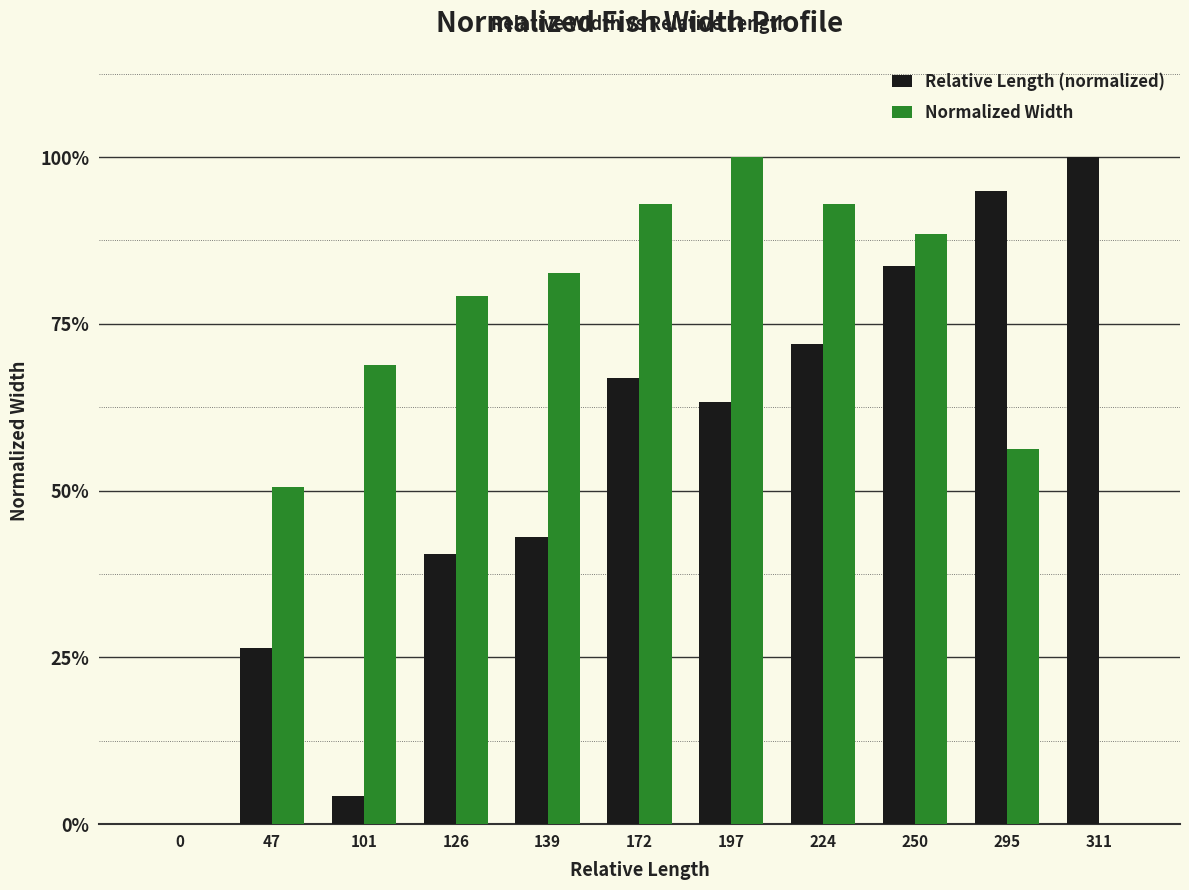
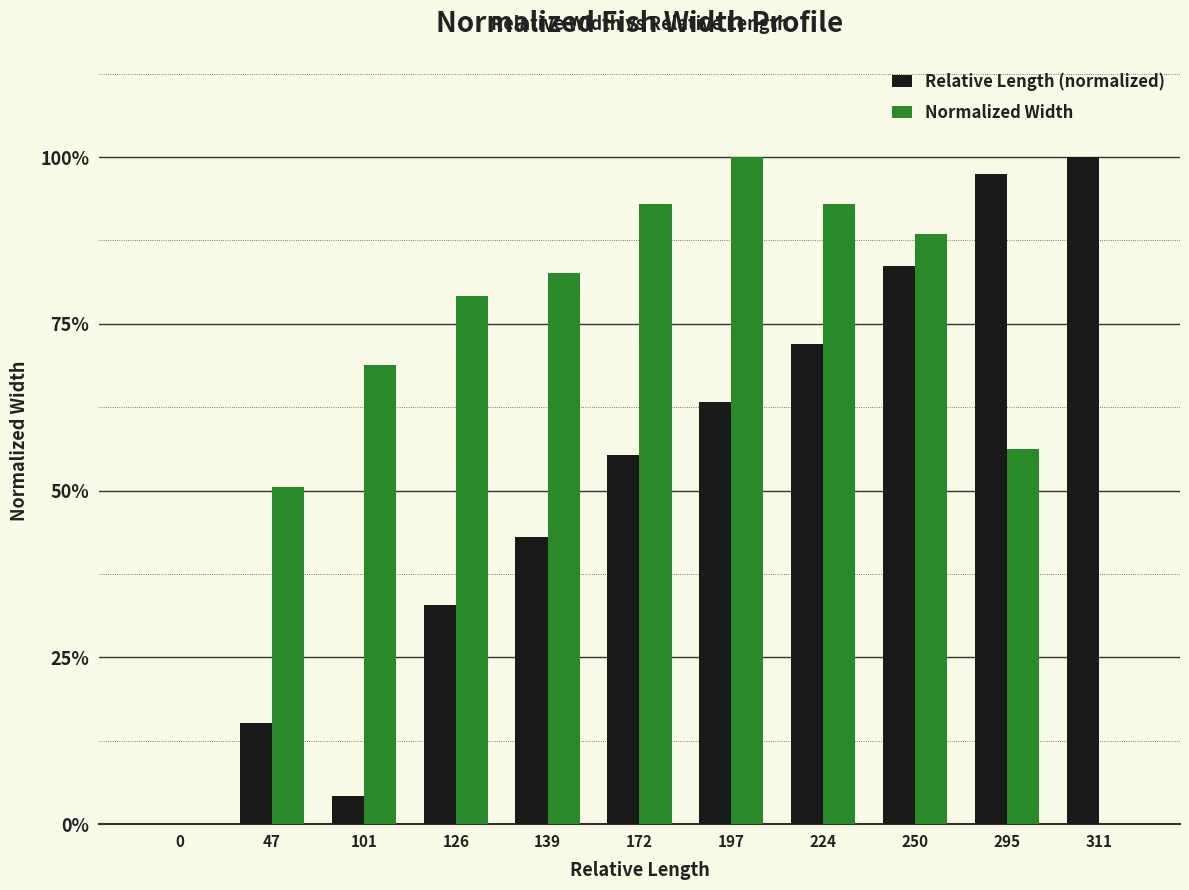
Relative Length (normalized), 47: 26% -> 15%
Relative Length (normalized), 126: 41% -> 33%
Relative Length (normalized), 172: 67% -> 55%
Relative Length (normalized), 295: 95% -> 97%
